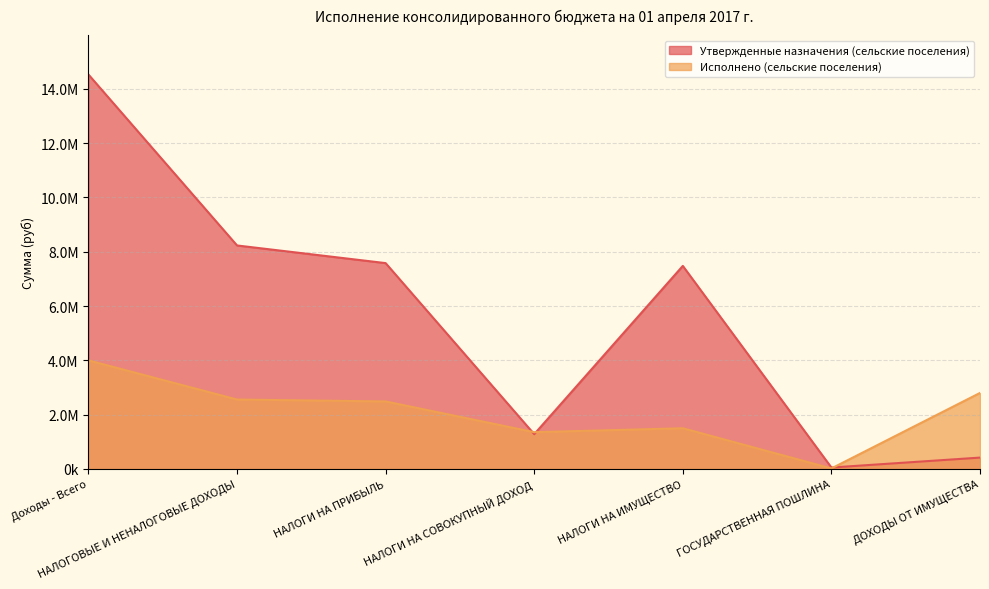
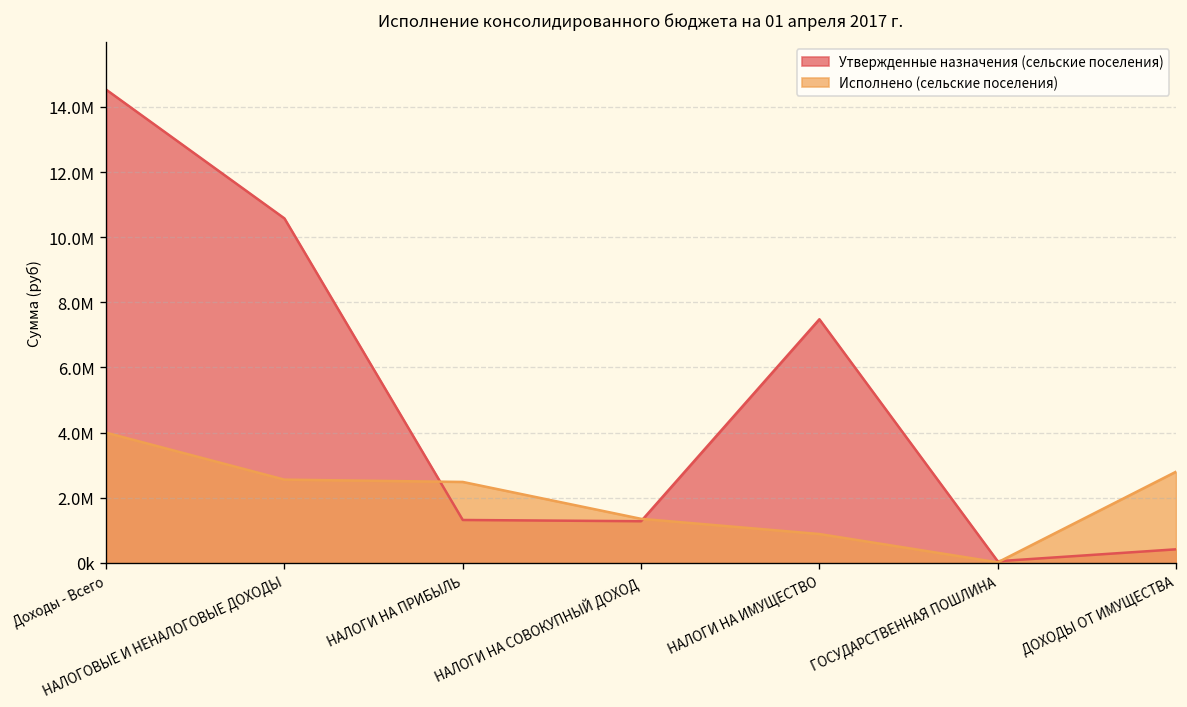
Утвержденные назначения (сельские поселения), НАЛОГОВЫЕ И НЕНАЛОГОВЫЕ ДОХОДЫ: 8200000 -> 10600000
Утвержденные назначения (сельские поселения), НАЛОГИ НА ПРИБЫЛЬ: 7600000 -> 1300000
Исполнено (сельские поселения), НАЛОГИ НА ИМУЩЕСТВО: 1500000 -> 900000
